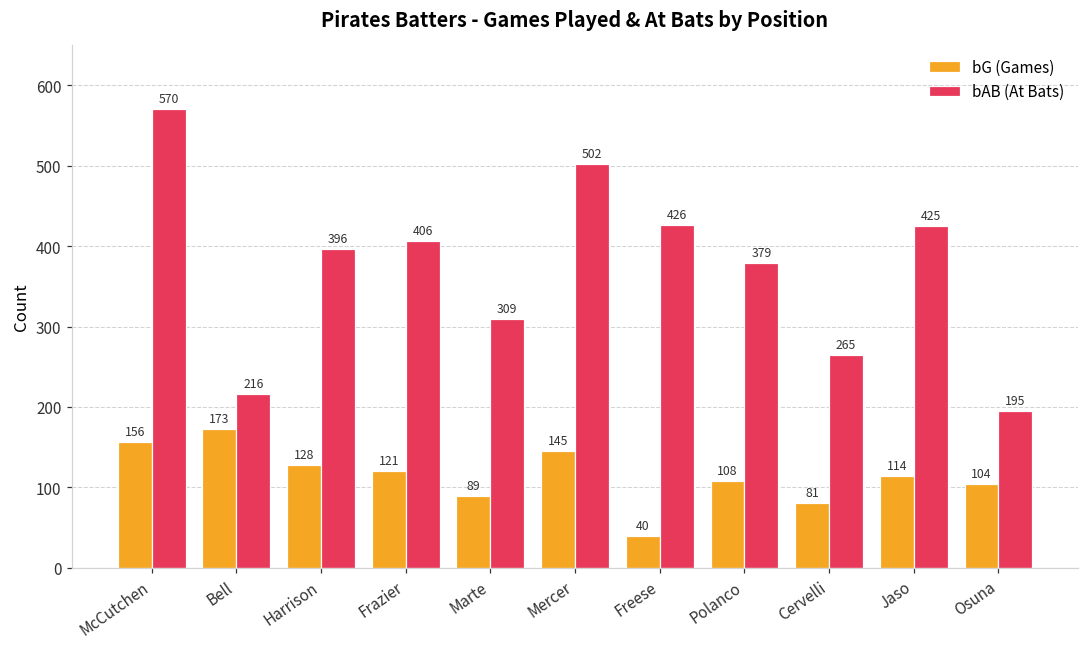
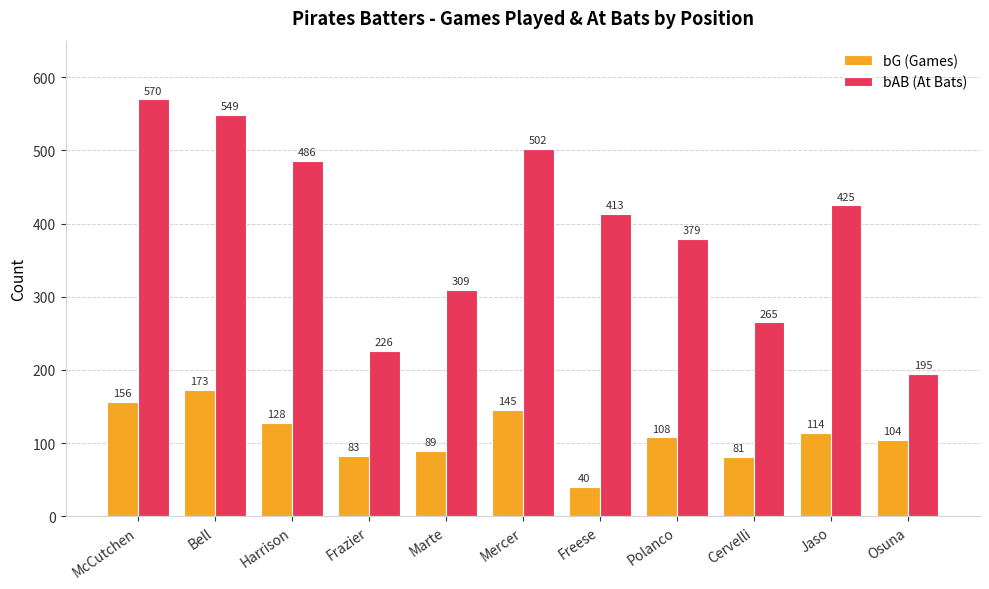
bAB (At Bats), Bell: 216 -> 549
bAB (At Bats), Harrison: 396 -> 486
bG (Games), Frazier: 121 -> 83
bAB (At Bats), Frazier: 406 -> 226
bAB (At Bats), Freese: 426 -> 413
